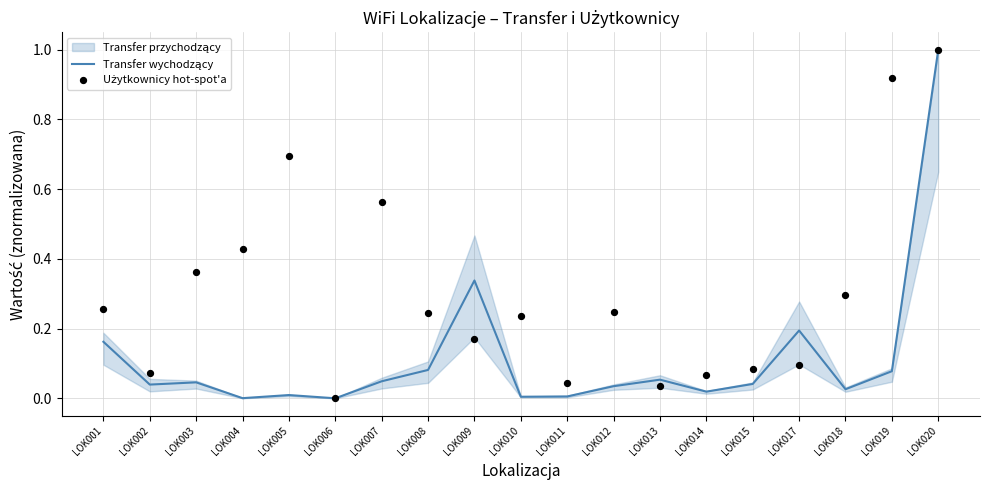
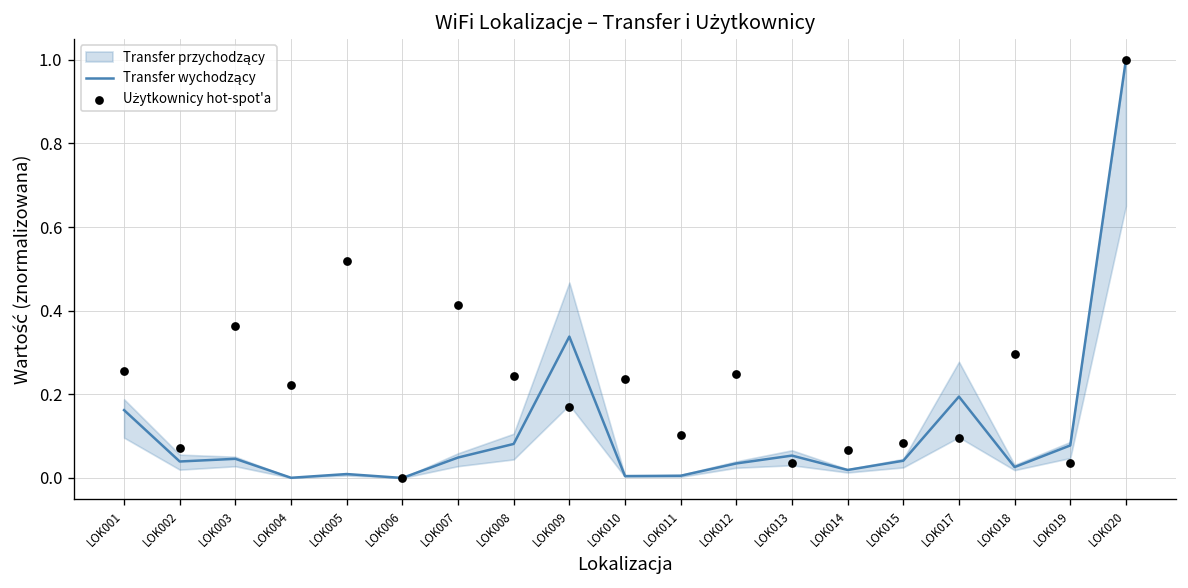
Użytkownicy hot-spot'a, LOK004: 0.43 -> 0.22
Użytkownicy hot-spot'a, LOK005: 0.69 -> 0.52
Użytkownicy hot-spot'a, LOK007: 0.56 -> 0.41
Użytkownicy hot-spot'a, LOK011: 0.05 -> 0.10
Użytkownicy hot-spot'a, LOK019: 0.92 -> 0.04
